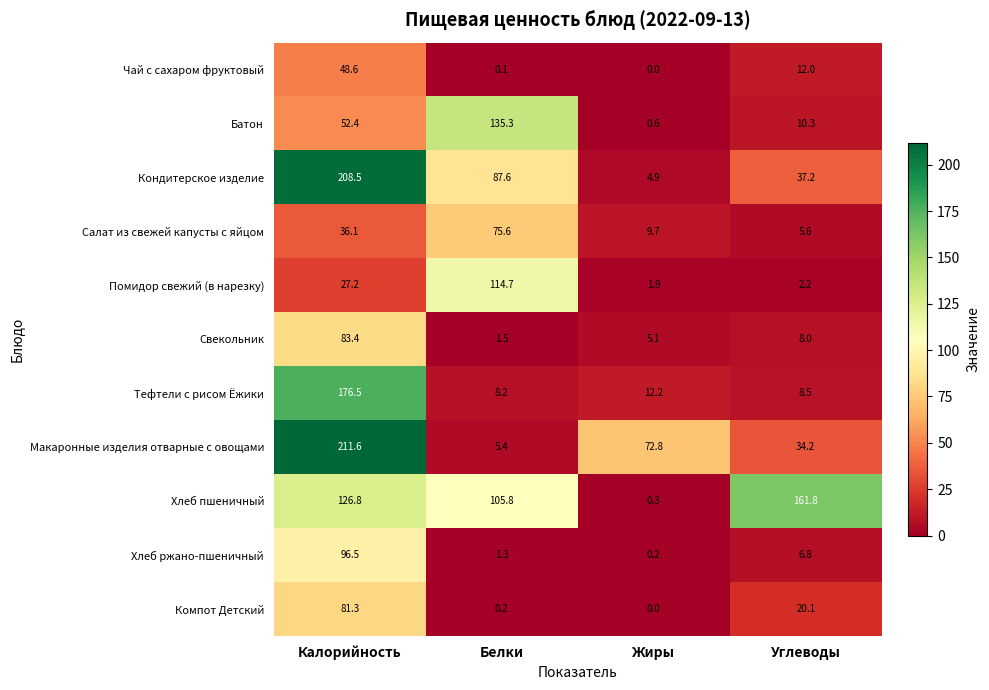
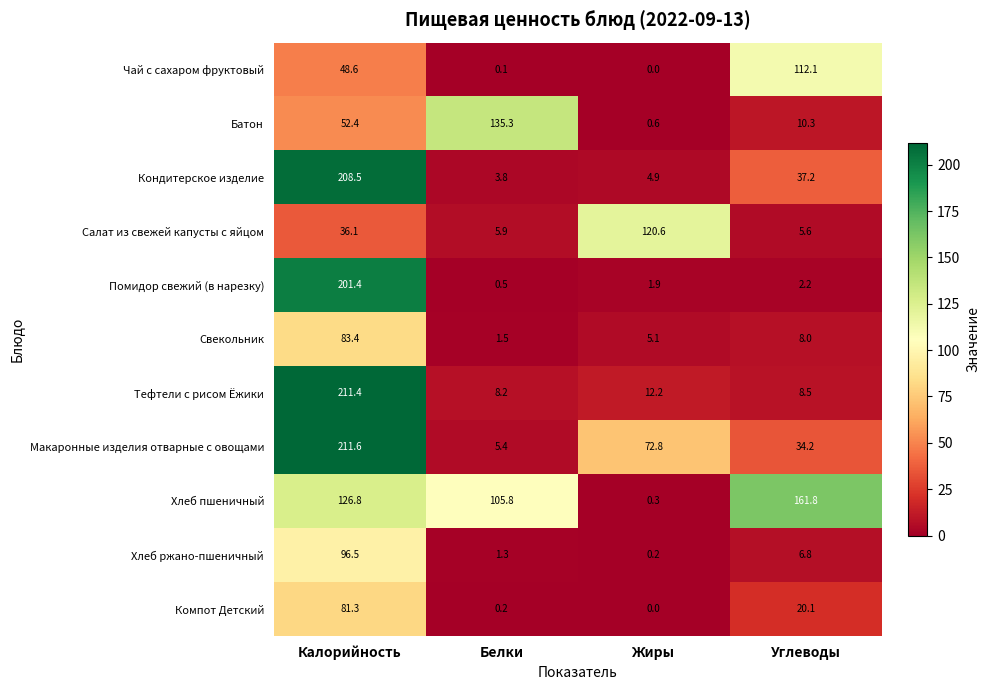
Чай с сахаром фруктовый, Углеводы: 12.0 -> 112.1
Кондитерское изделие, Белки: 87.6 -> 3.8
Салат из свежей капусты с яйцом, Белки: 75.6 -> 5.9
Салат из свежей капусты с яйцом, Жиры: 9.7 -> 120.6
Помидор свежий (в нарезку), Калорийность: 27.2 -> 201.4
Помидор свежий (в нарезку), Белки: 114.7 -> 0.5
Тефтели с рисом Ёжики, Калорийность: 176.5 -> 211.4
